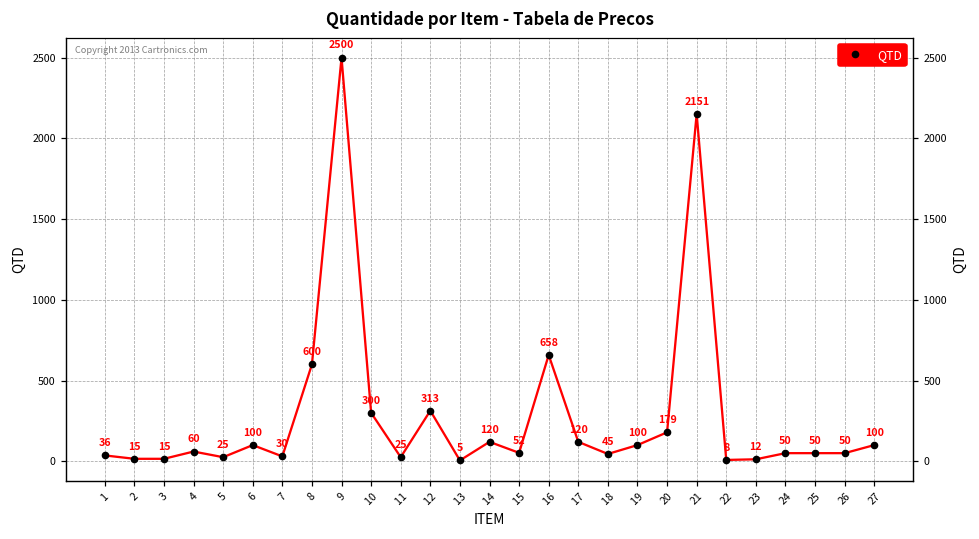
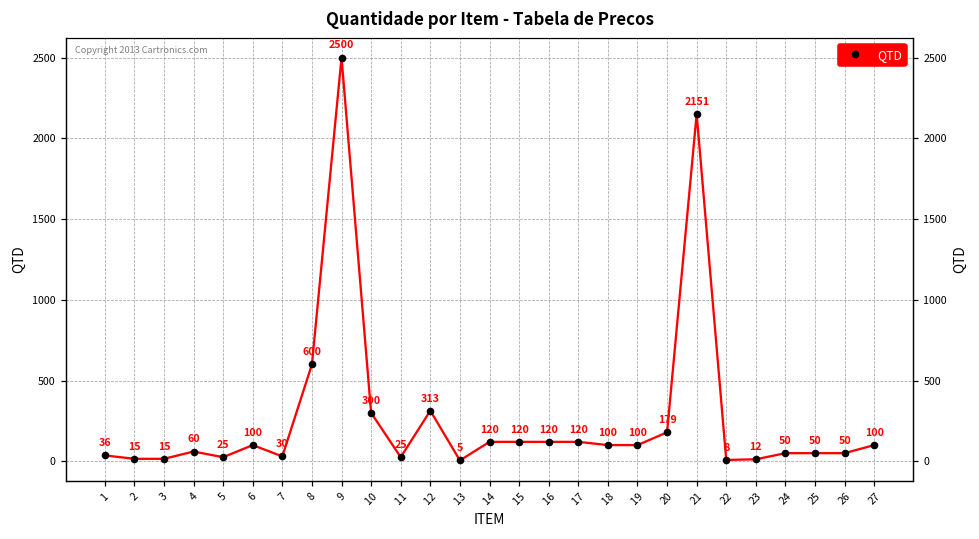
15: 52 -> 120
16: 658 -> 120
18: 45 -> 100
